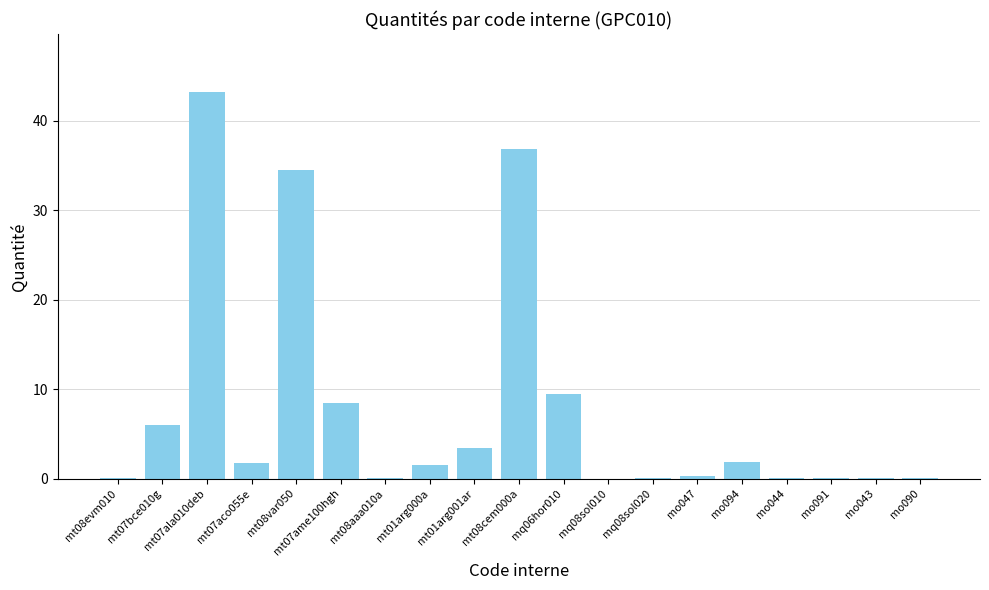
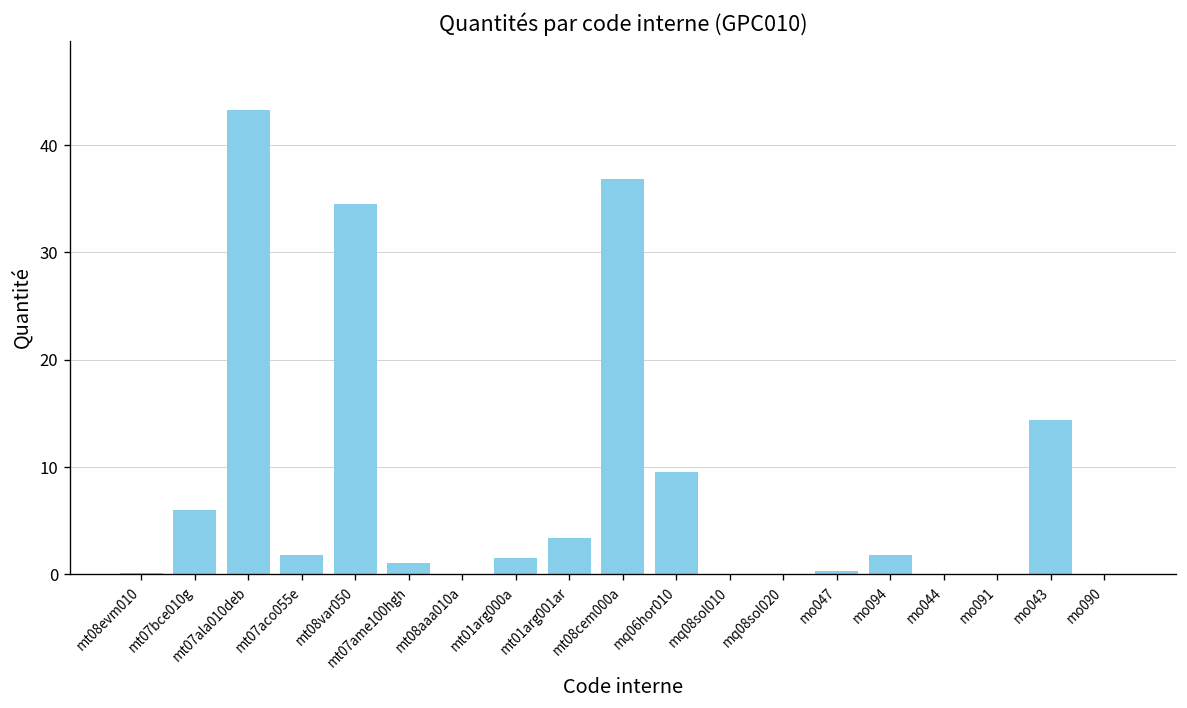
mt07ame100hgh: 9 -> 1
mo043: 0 -> 14
